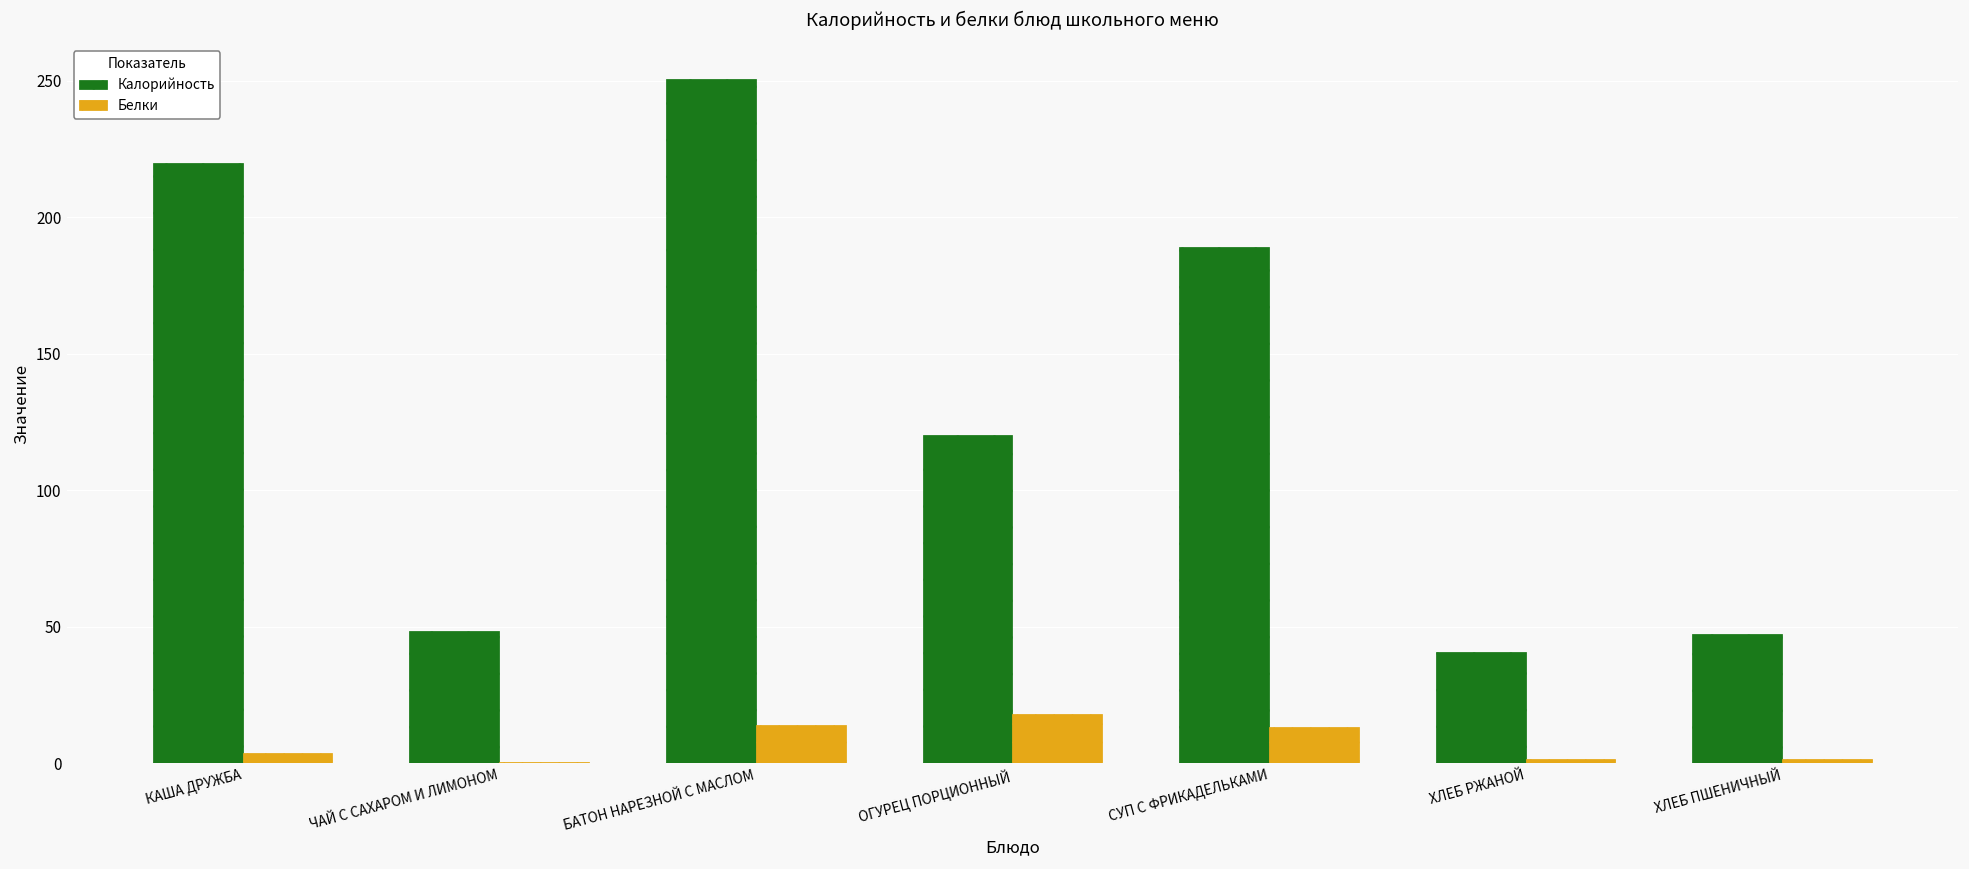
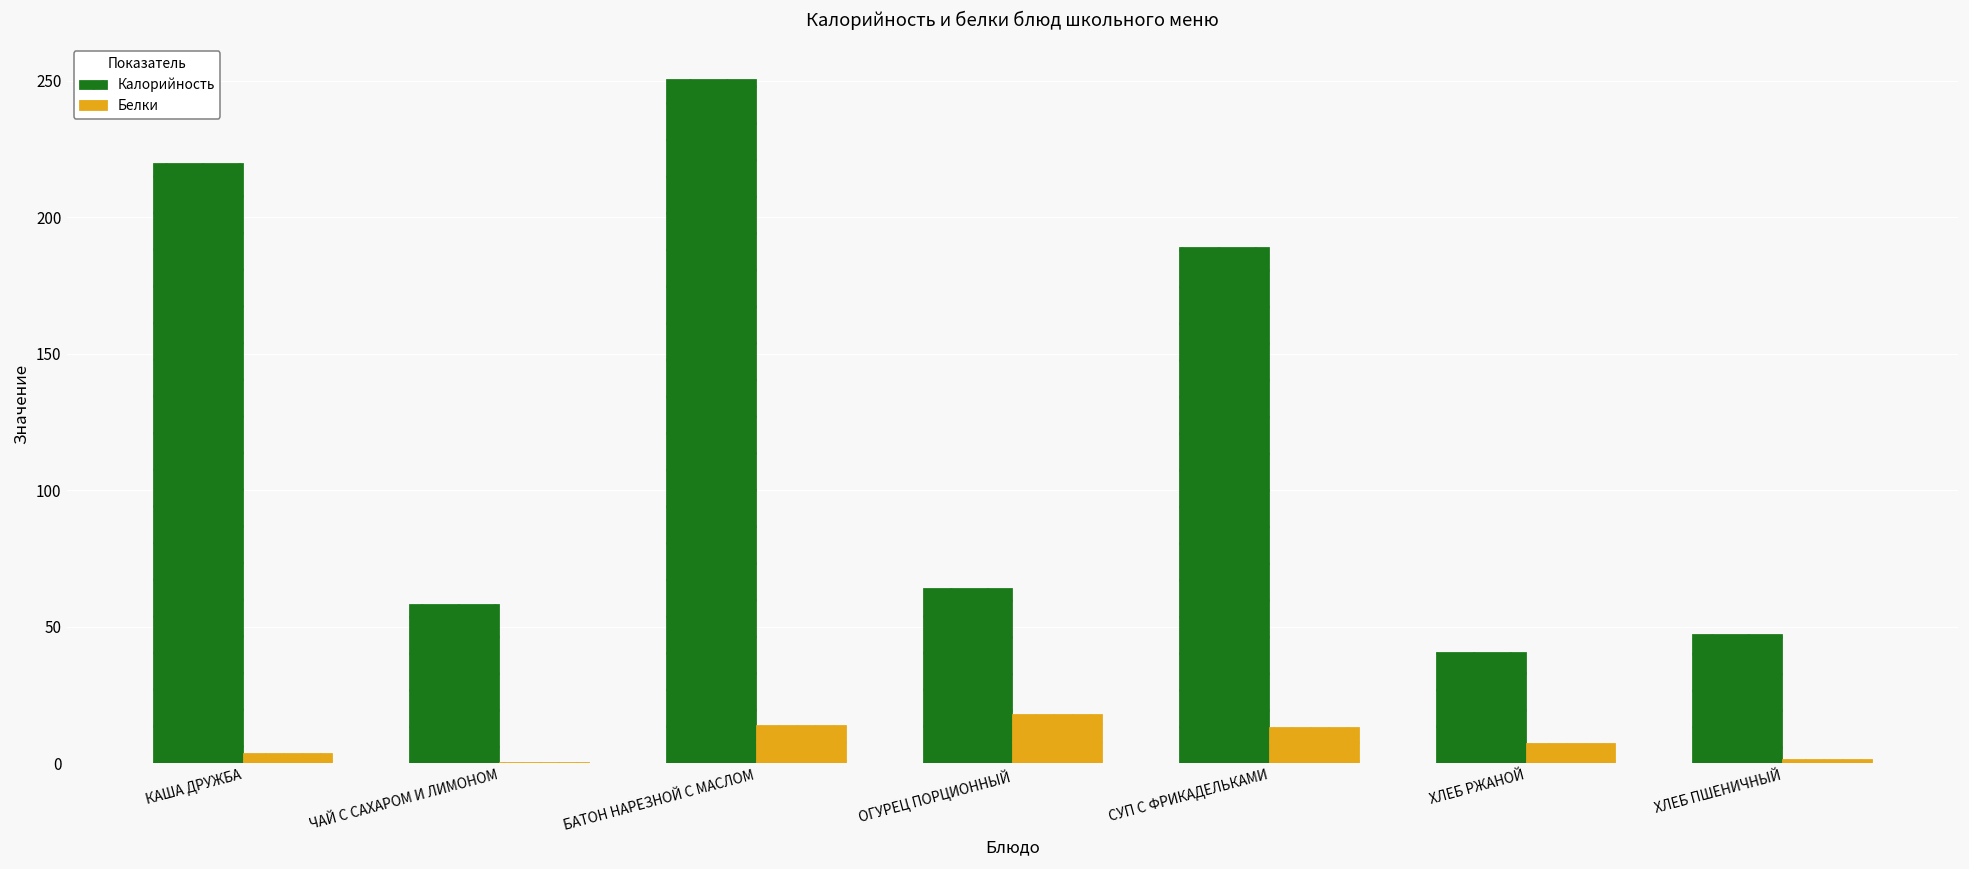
Калорийность, ЧАЙ С САХАРОМ И ЛИМОНОМ: 48 -> 58
Калорийность, ОГУРЕЦ ПОРЦИОННЫЙ: 120 -> 64
Белки, ХЛЕБ РЖАНОЙ: 1 -> 7
